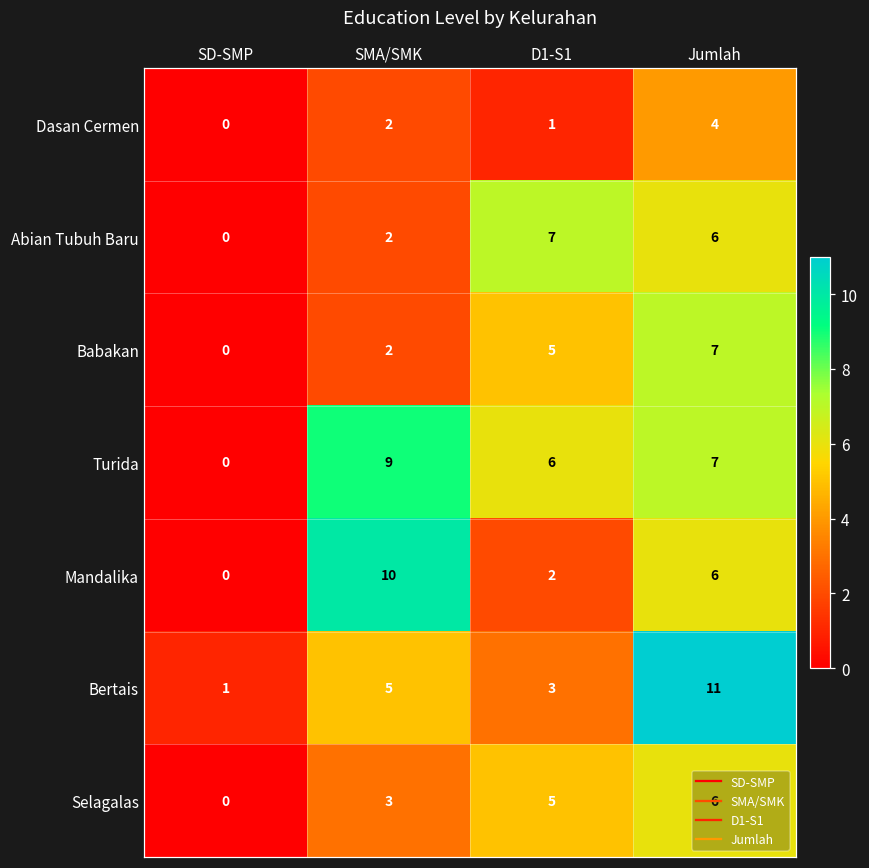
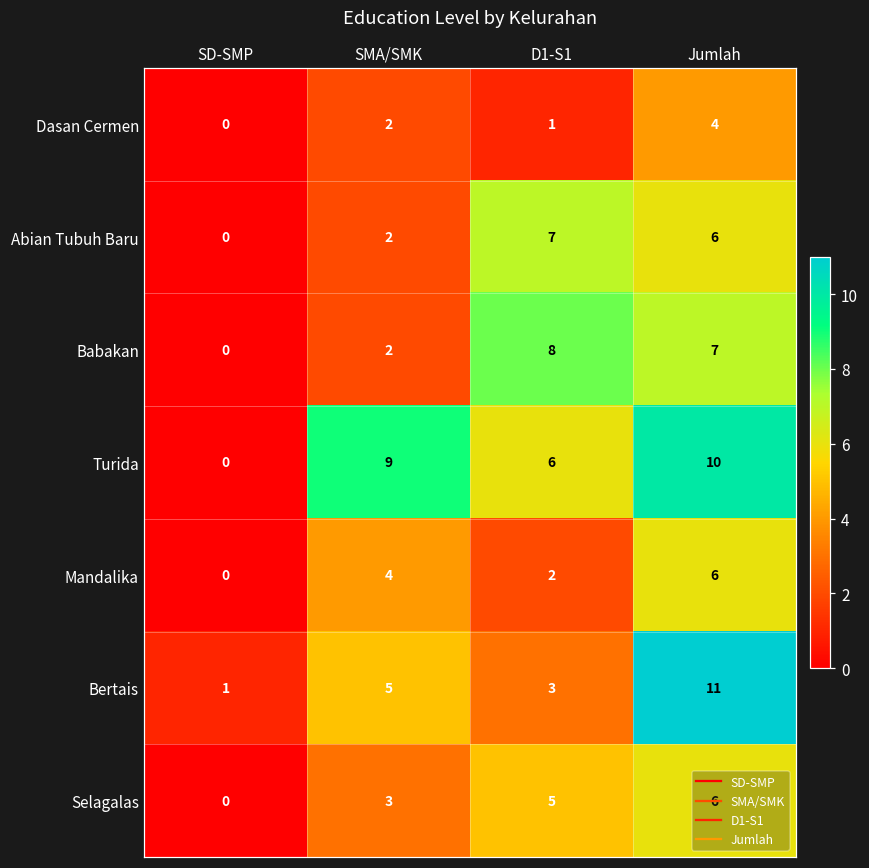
Babakan, D1-S1: 5 -> 8
Turida, Jumlah: 7 -> 10
Mandalika, SMA/SMK: 10 -> 4
